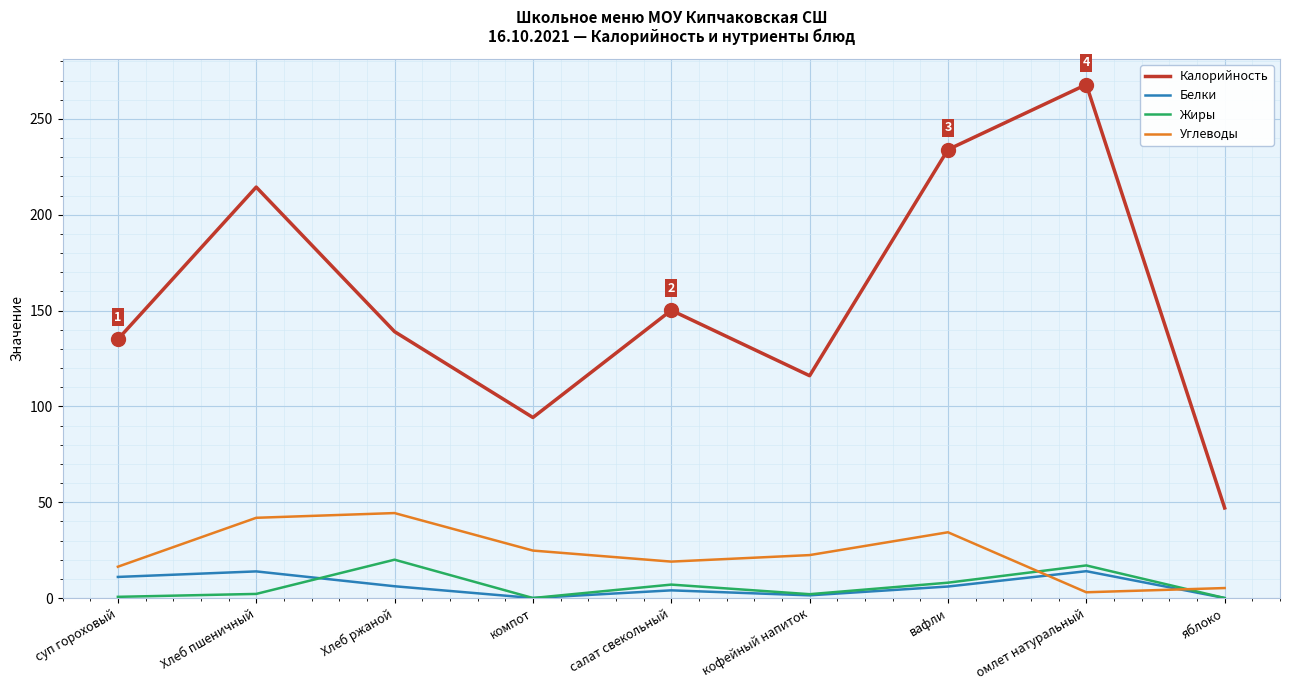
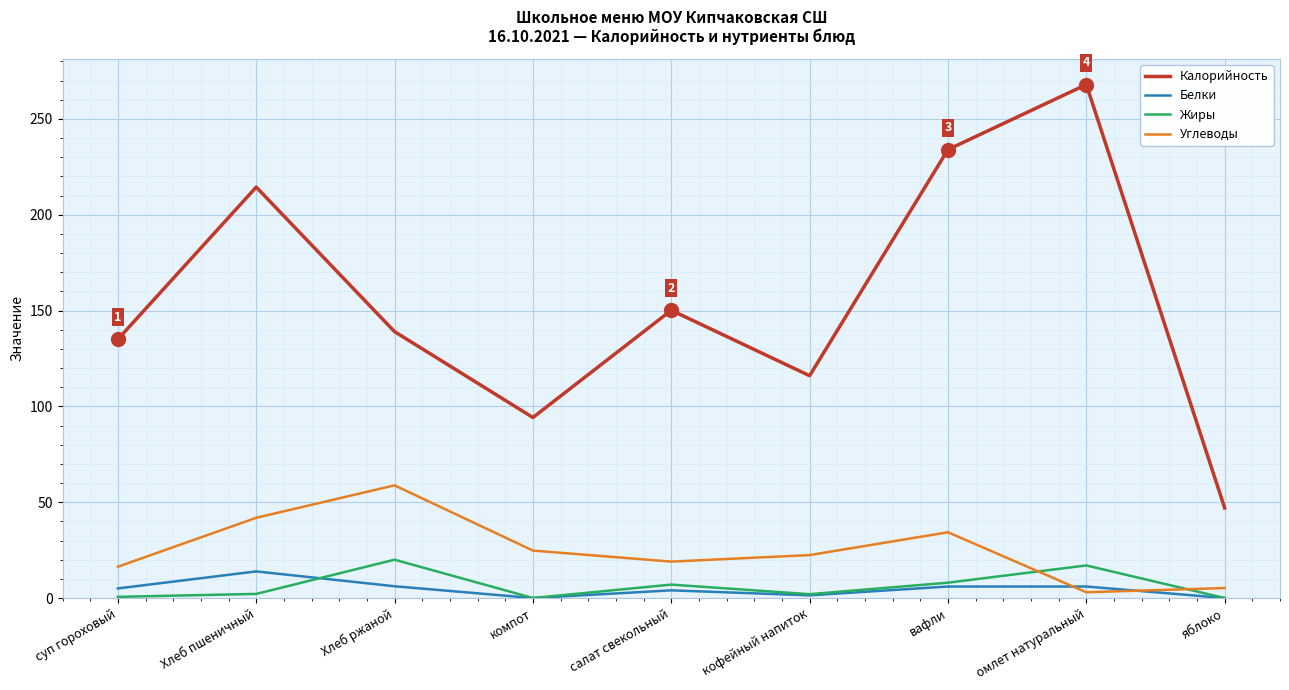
Белки, суп гороховый: 11 -> 5
Углеводы, Хлеб ржаной: 44 -> 59
Белки, омлет натуральный: 14 -> 6
